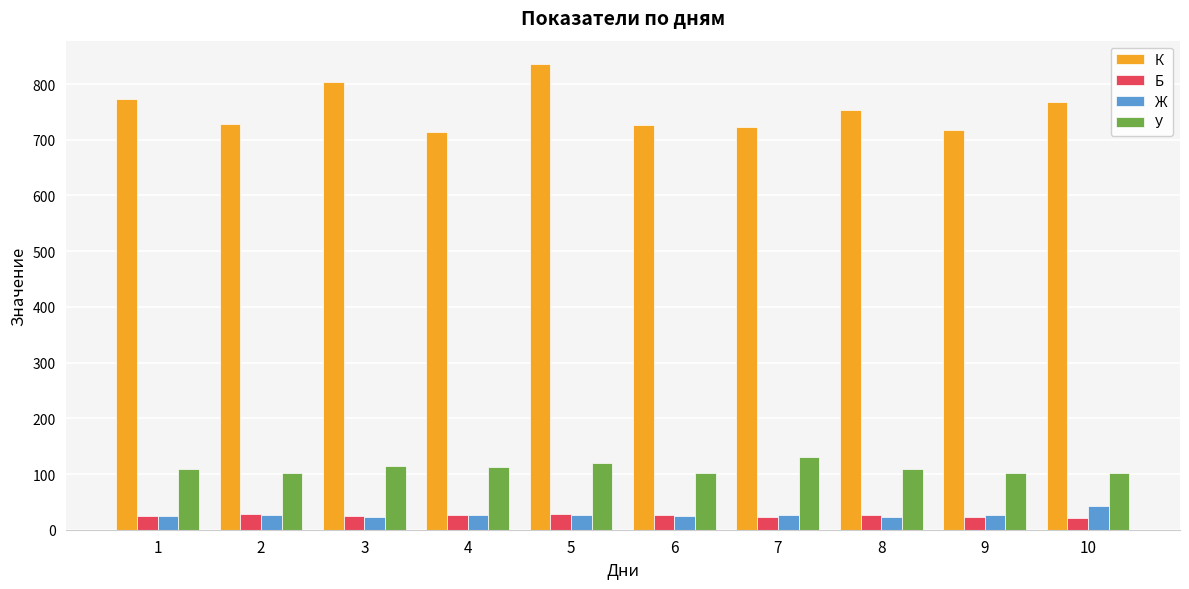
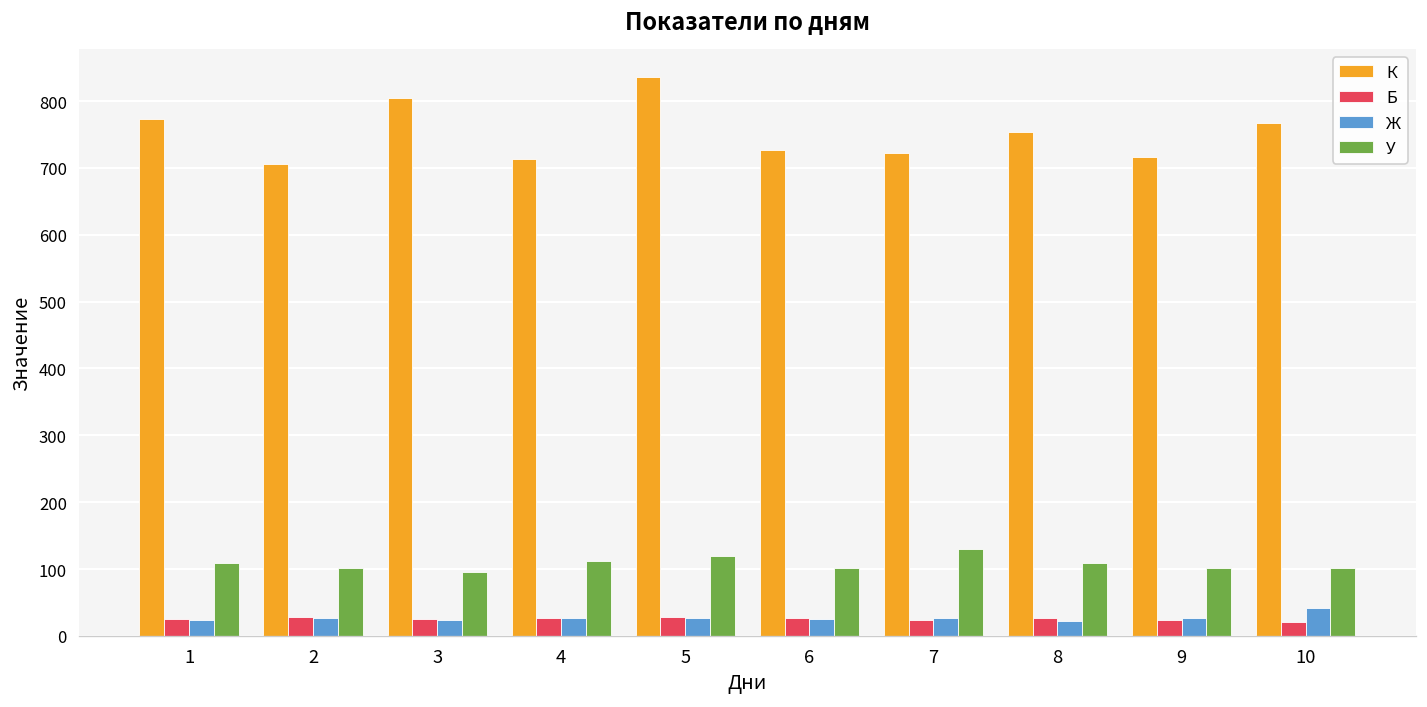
К, 2: 730 -> 710
У, 3: 120 -> 100
